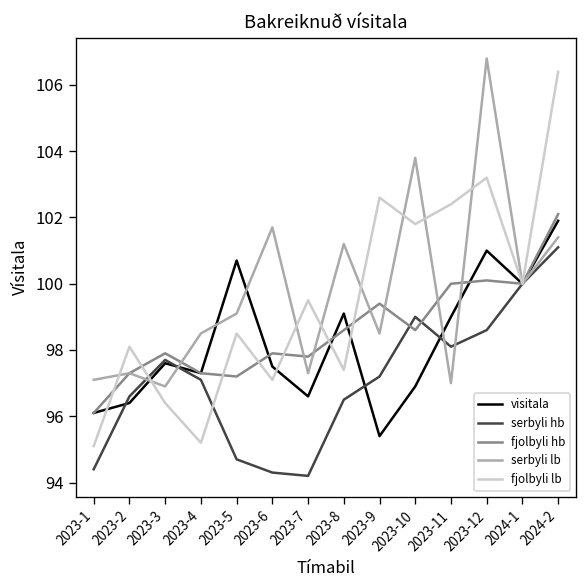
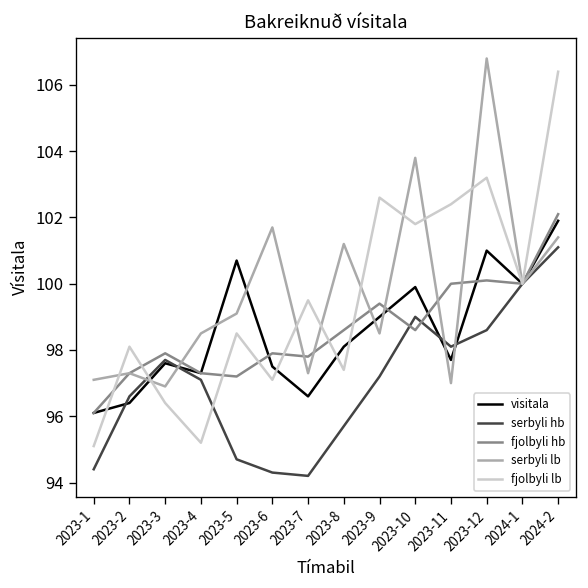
visitala, 2023-8: 99.1 -> 98.1
serbyli hb, 2023-8: 96.5 -> 95.7
visitala, 2023-9: 95.4 -> 99.0
visitala, 2023-10: 96.9 -> 99.9
visitala, 2023-11: 99.0 -> 97.7
